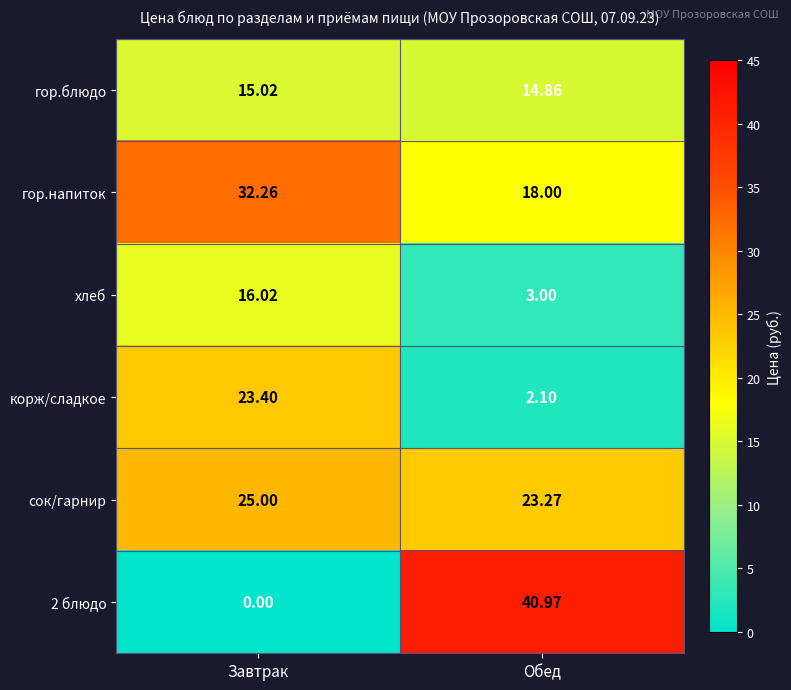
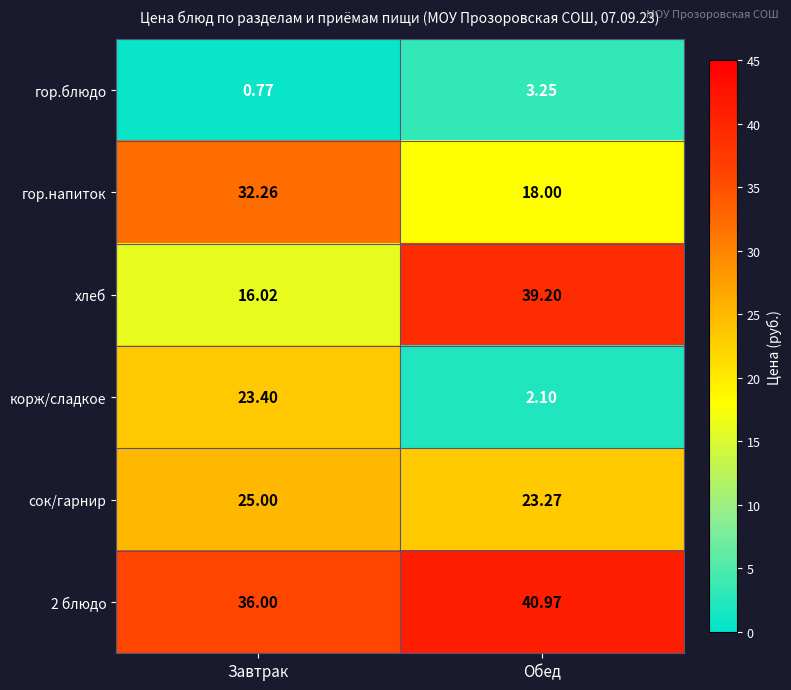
гор.блюдо, Завтрак: 15.02 -> 0.77
гор.блюдо, Обед: 14.86 -> 3.25
хлеб, Обед: 3.00 -> 39.20
2 блюдо, Завтрак: 0.00 -> 36.00
